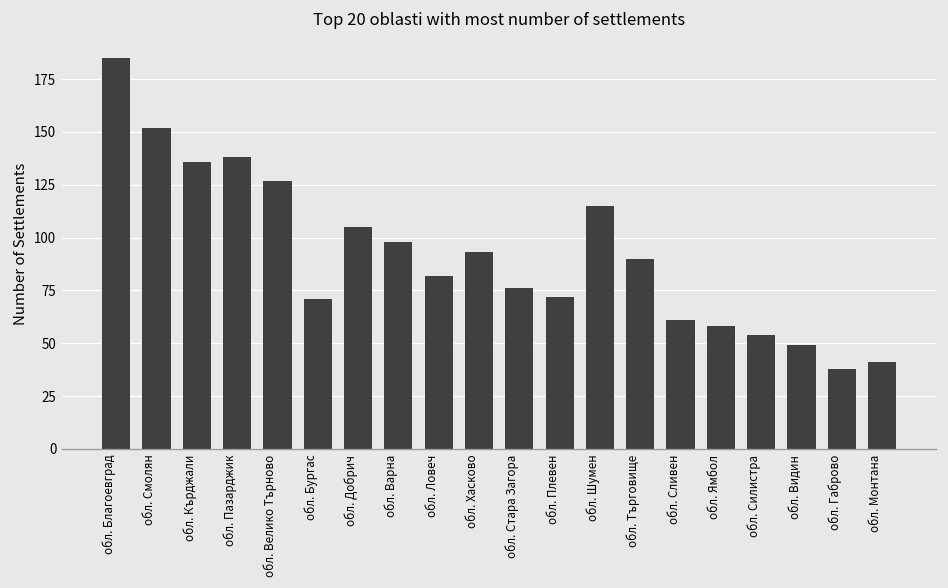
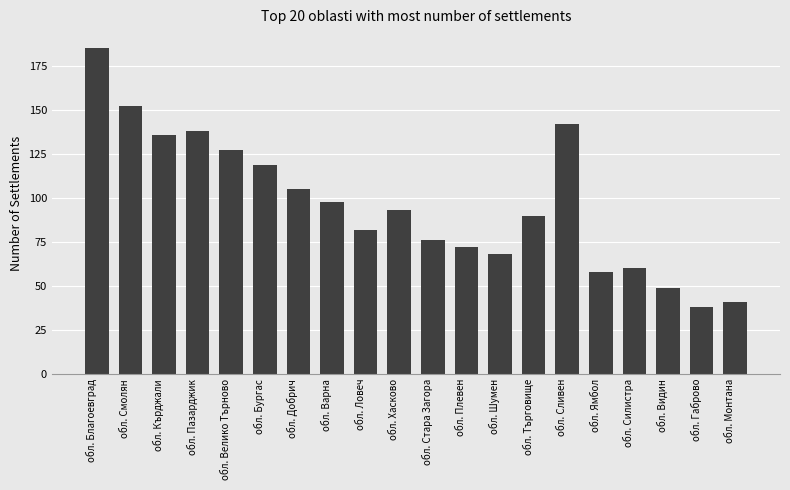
обл. Бургас: 71 -> 119
обл. Шумен: 115 -> 68
обл. Сливен: 61 -> 142
обл. Силистра: 54 -> 60
